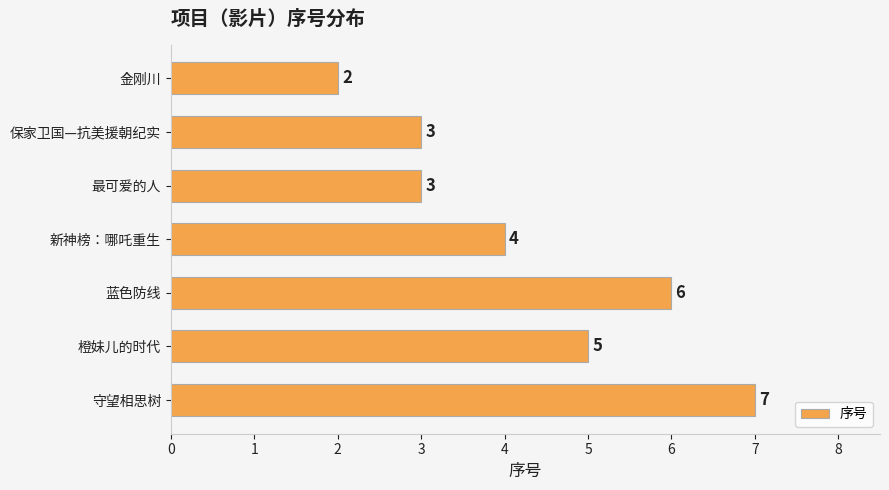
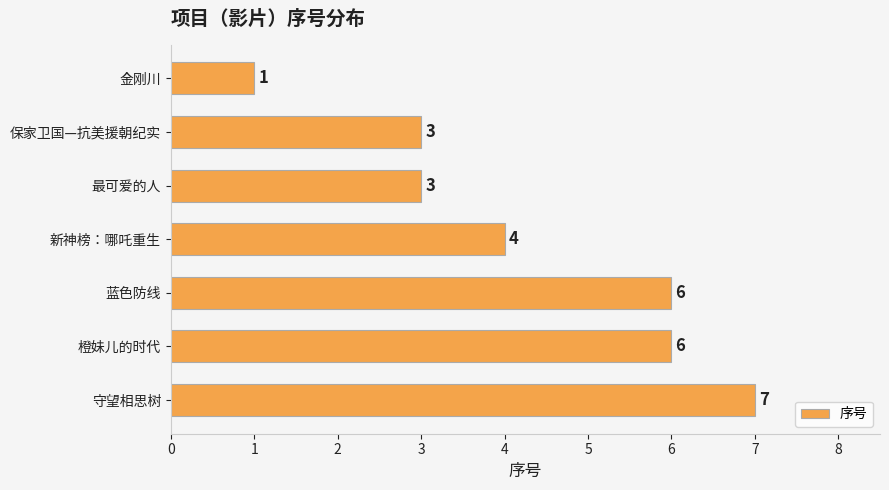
金刚川: 2 -> 1
橙妹儿的时代: 5 -> 6
